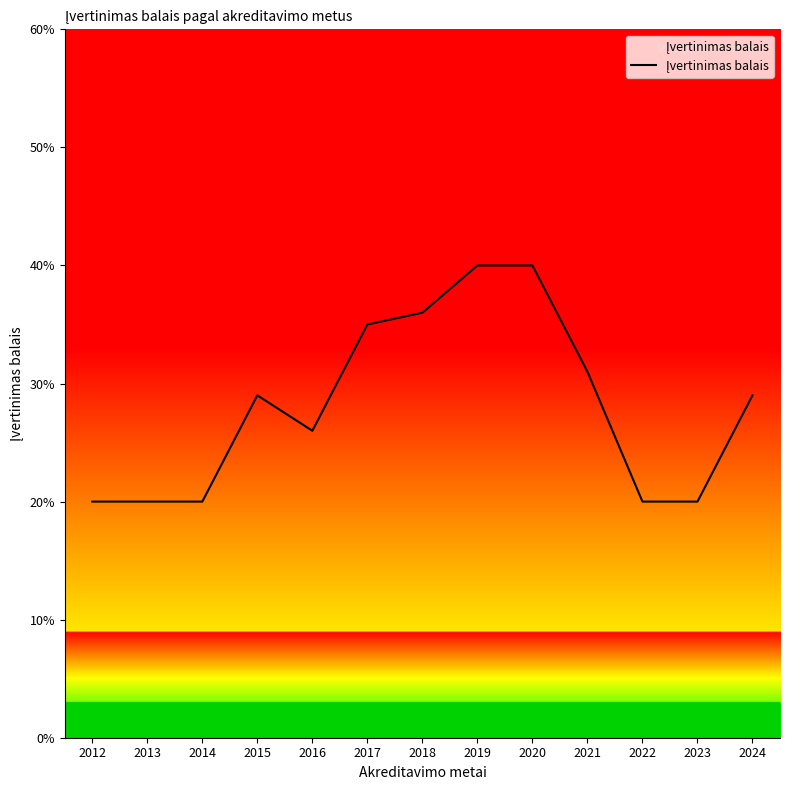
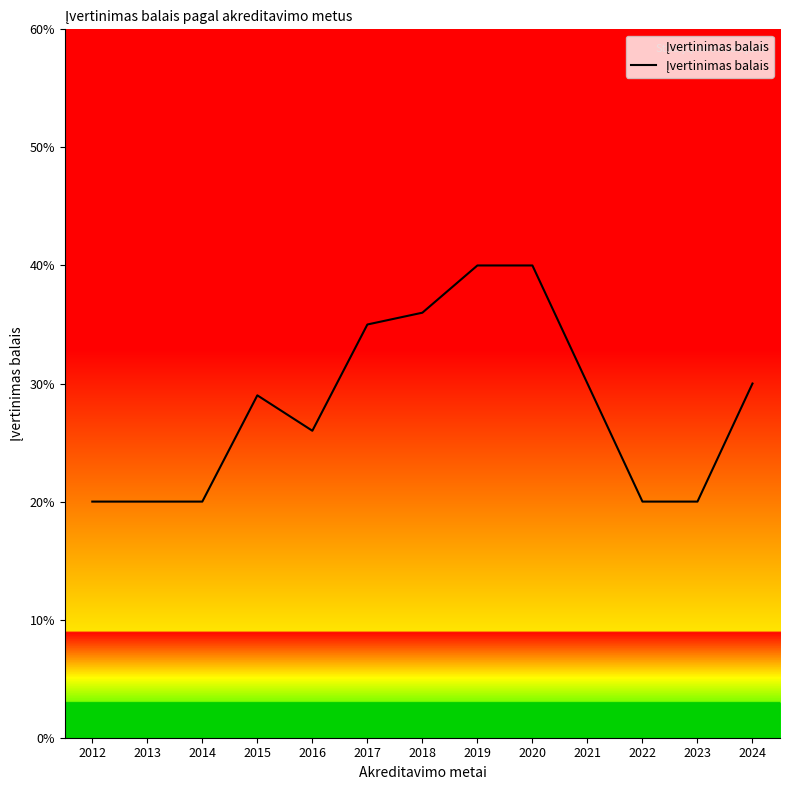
2021: 31.0% -> 30.0%
2024: 29.0% -> 30.0%
